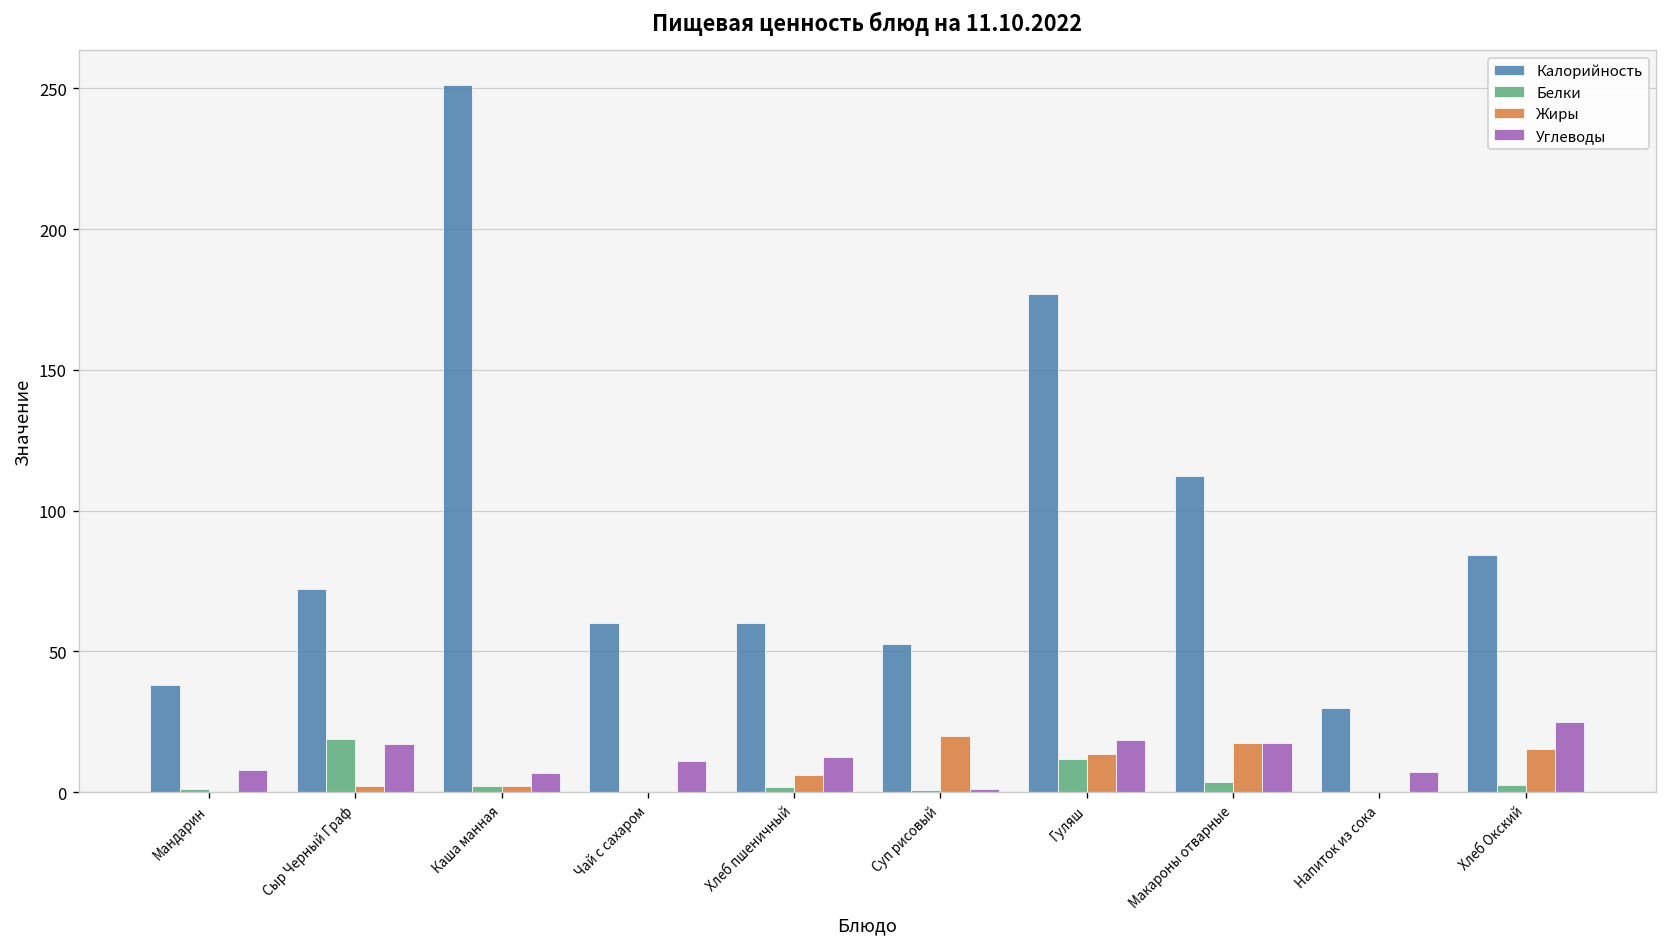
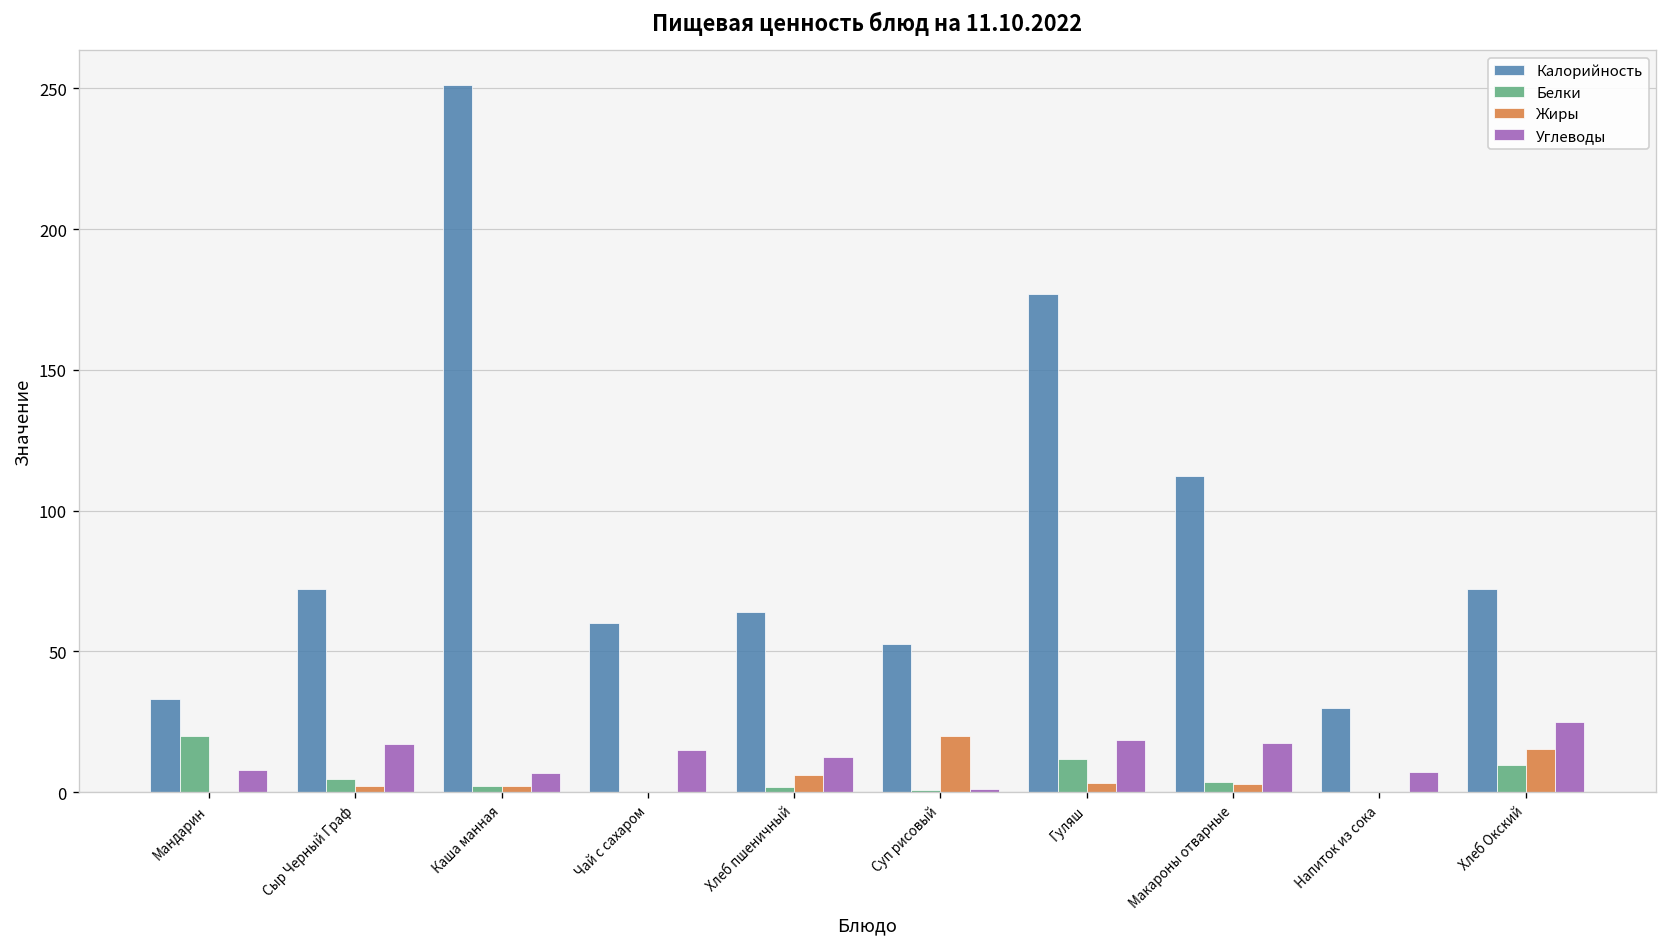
Калорийность, Мандарин: 38 -> 33
Белки, Мандарин: 1 -> 20
Белки, Сыр Черный Граф: 19 -> 5
Углеводы, Чай с сахаром: 11 -> 15
Калорийность, Хлеб пшеничный: 60 -> 64
Жиры, Гуляш: 14 -> 3
Жиры, Макароны отварные: 17 -> 3
Калорийность, Хлеб Окский: 84 -> 72
Белки, Хлеб Окский: 3 -> 10
